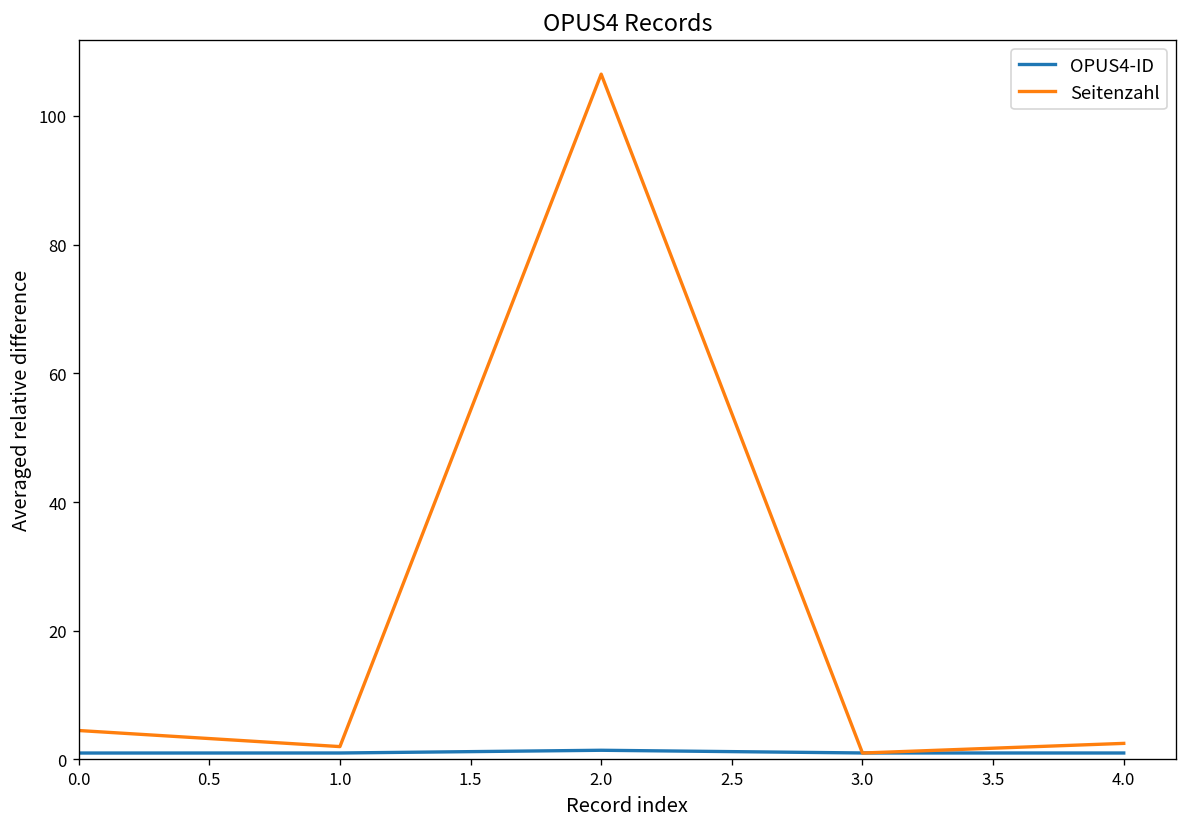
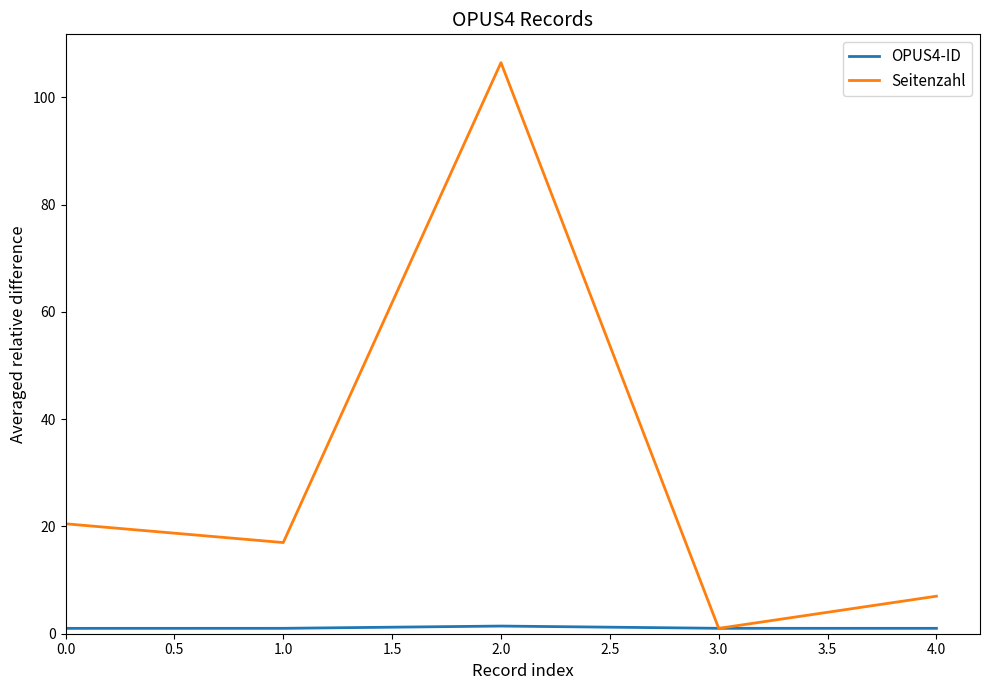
Seitenzahl, 0.0: 5 -> 21
Seitenzahl, 1.0: 2 -> 17
Seitenzahl, 4.0: 3 -> 7
